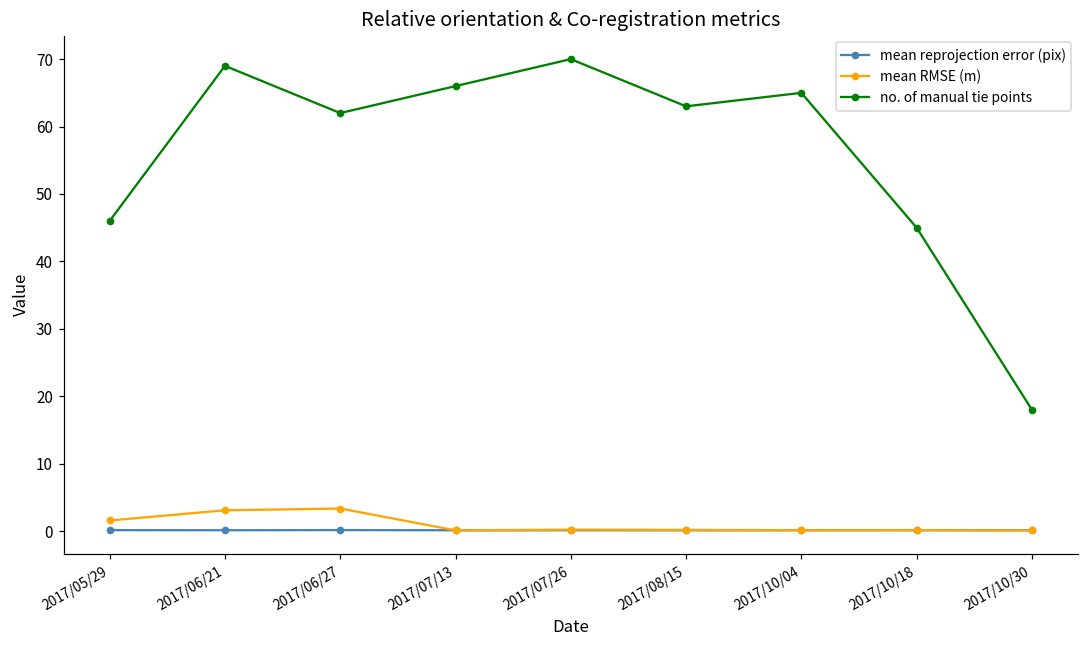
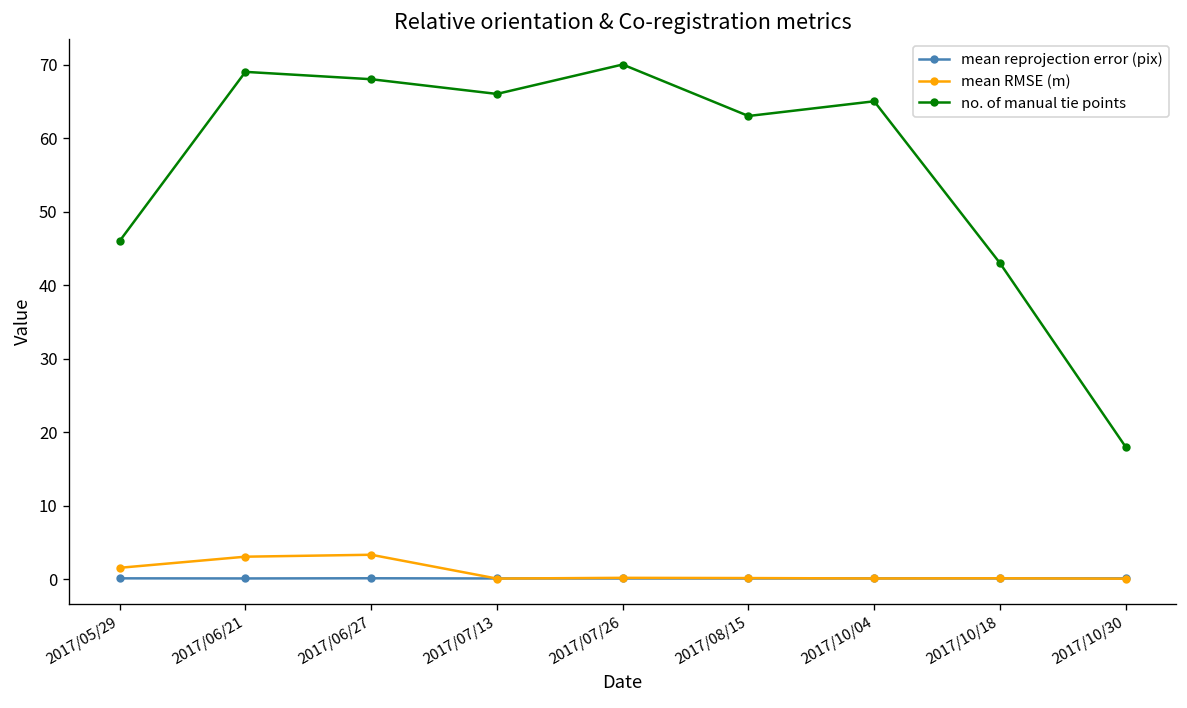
no. of manual tie points, 2017/06/27: 62 -> 68
no. of manual tie points, 2017/10/18: 45 -> 43
